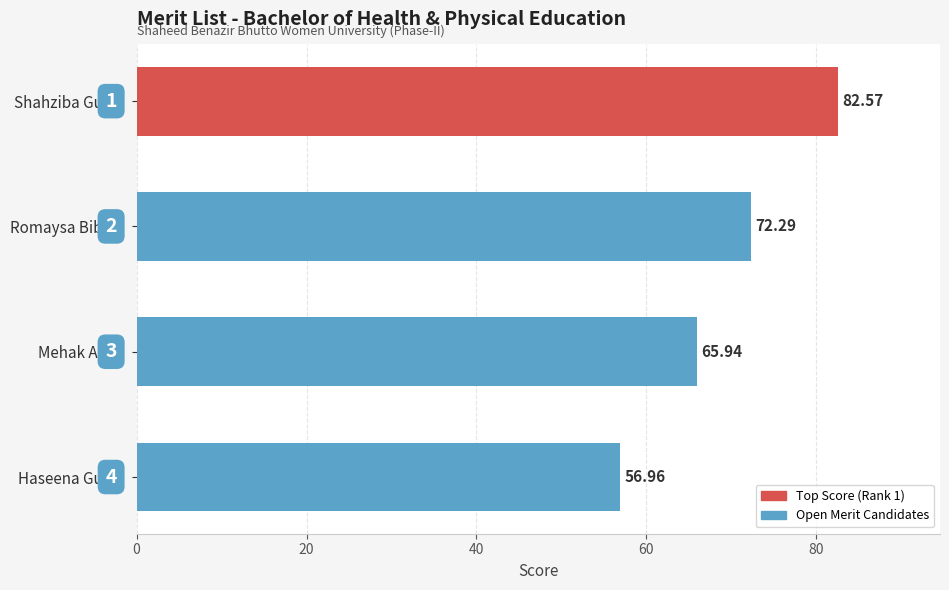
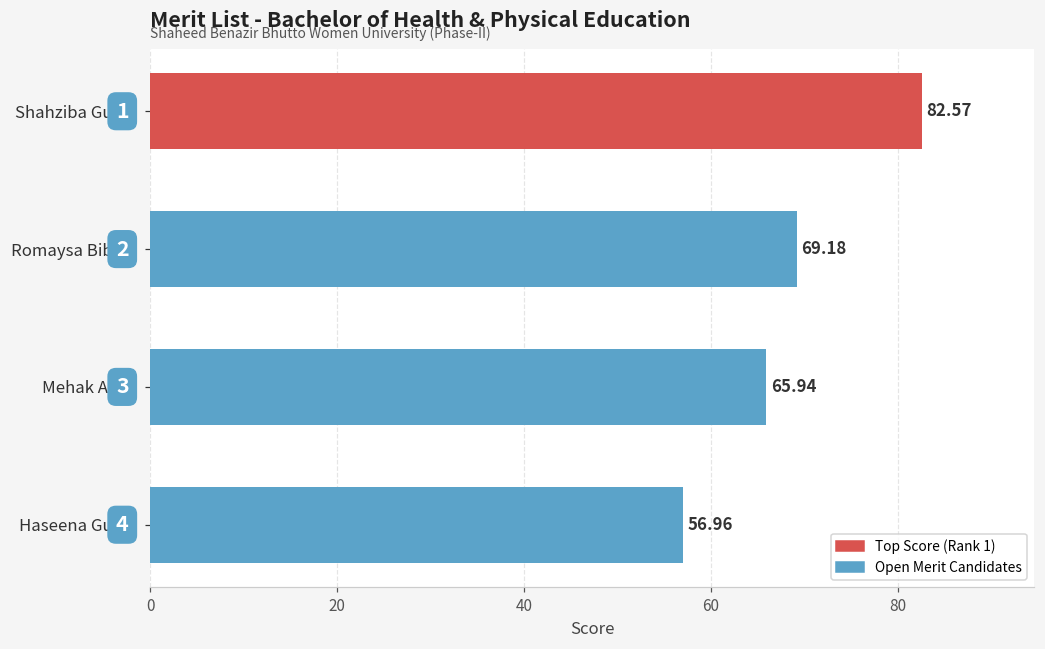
Romaysa Bibi: 72.29 -> 69.18
